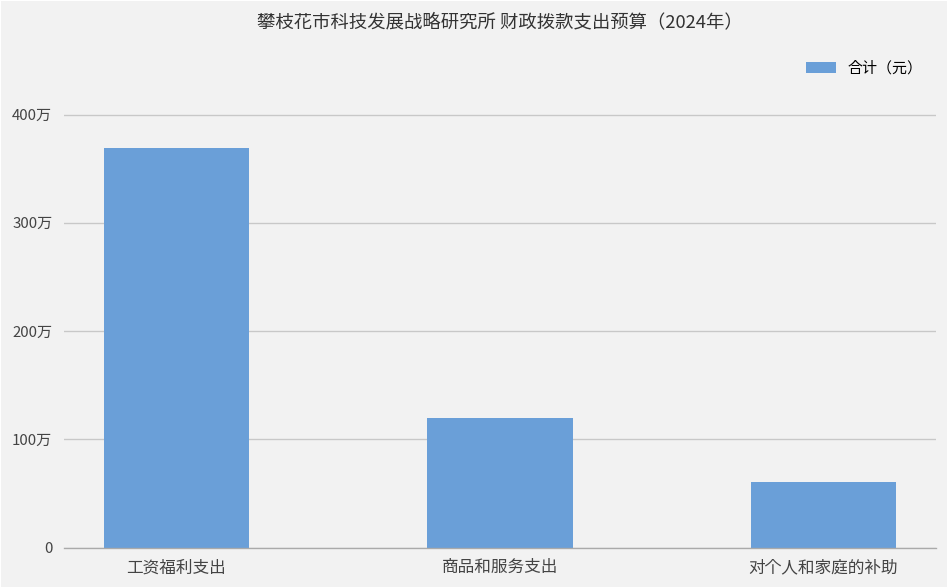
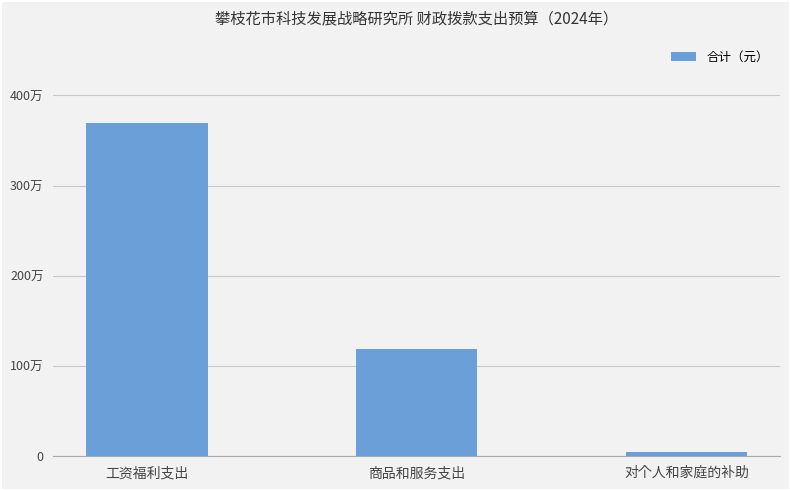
对个人和家庭的补助: 60万 -> 10万
